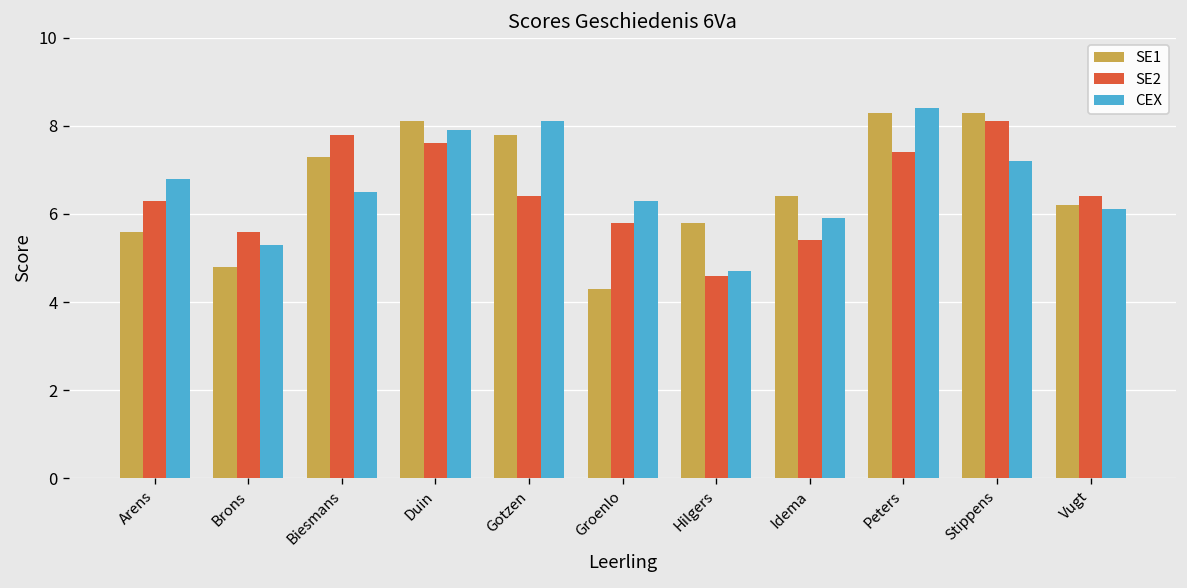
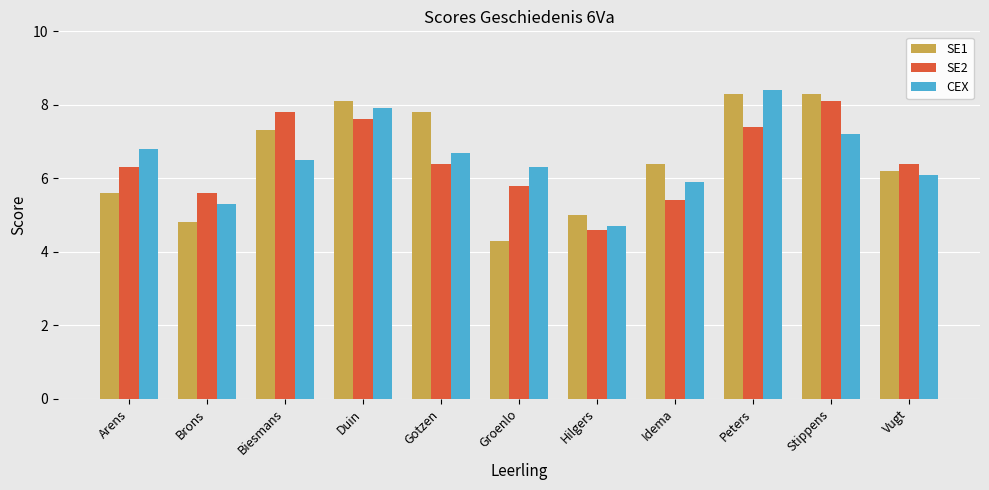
CEX, Gotzen: 8.1 -> 6.7
SE1, Hilgers: 5.8 -> 5.0
